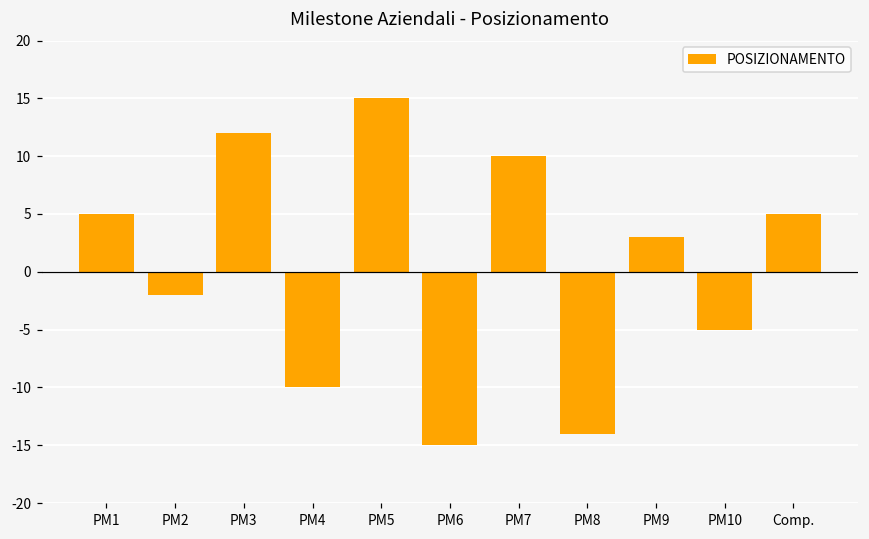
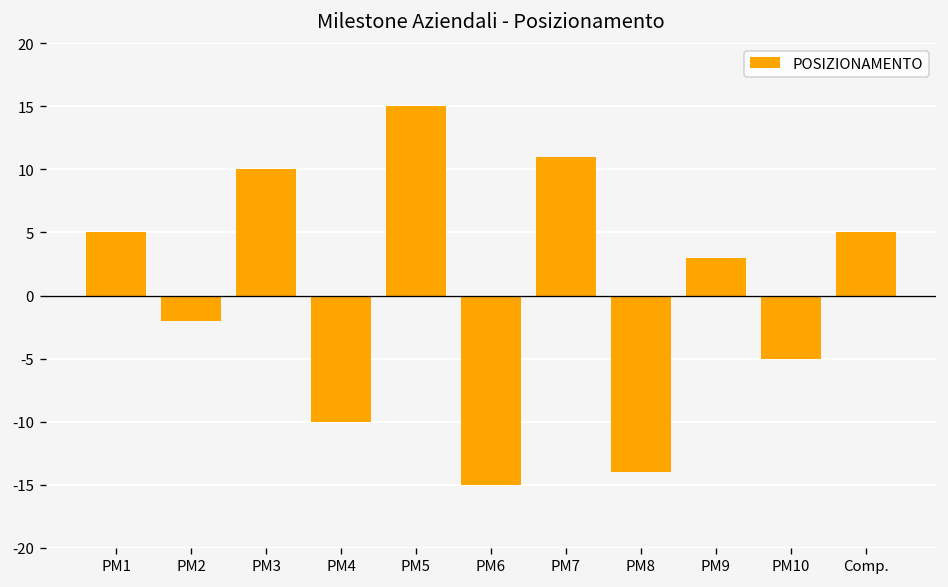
PM3: 12 -> 10
PM7: 10 -> 11
